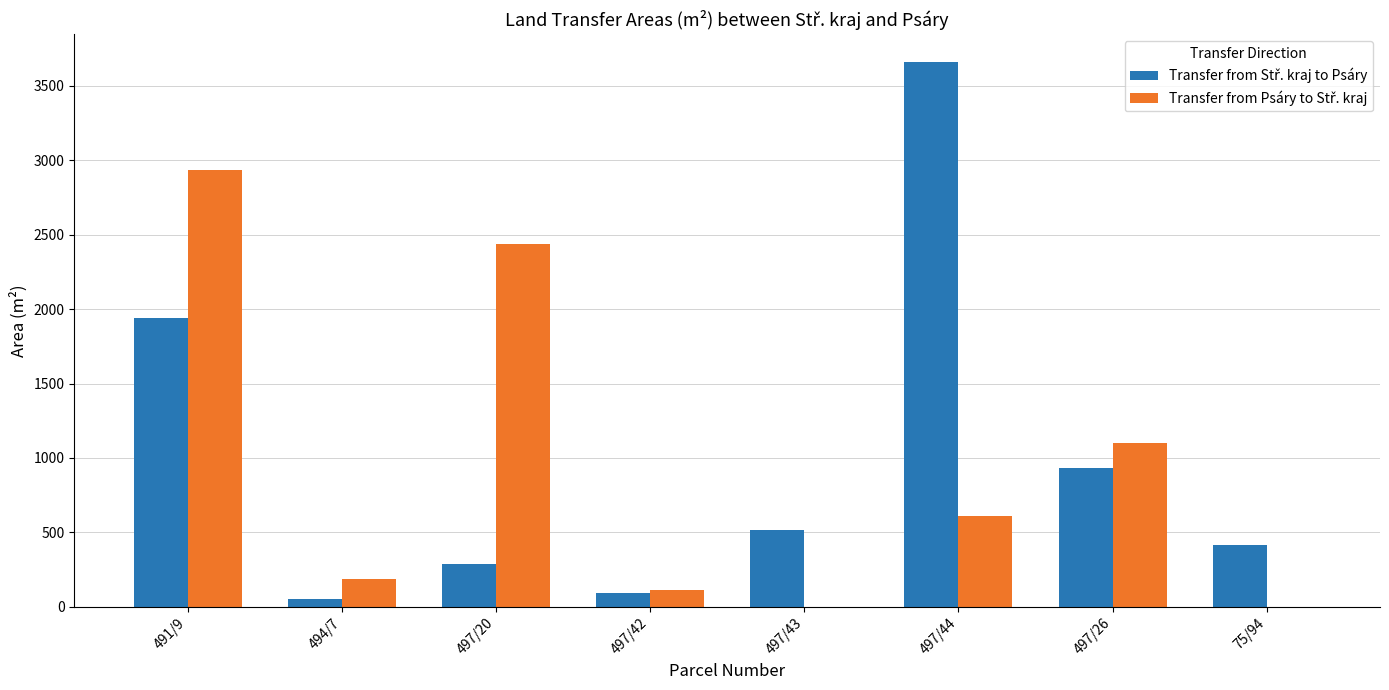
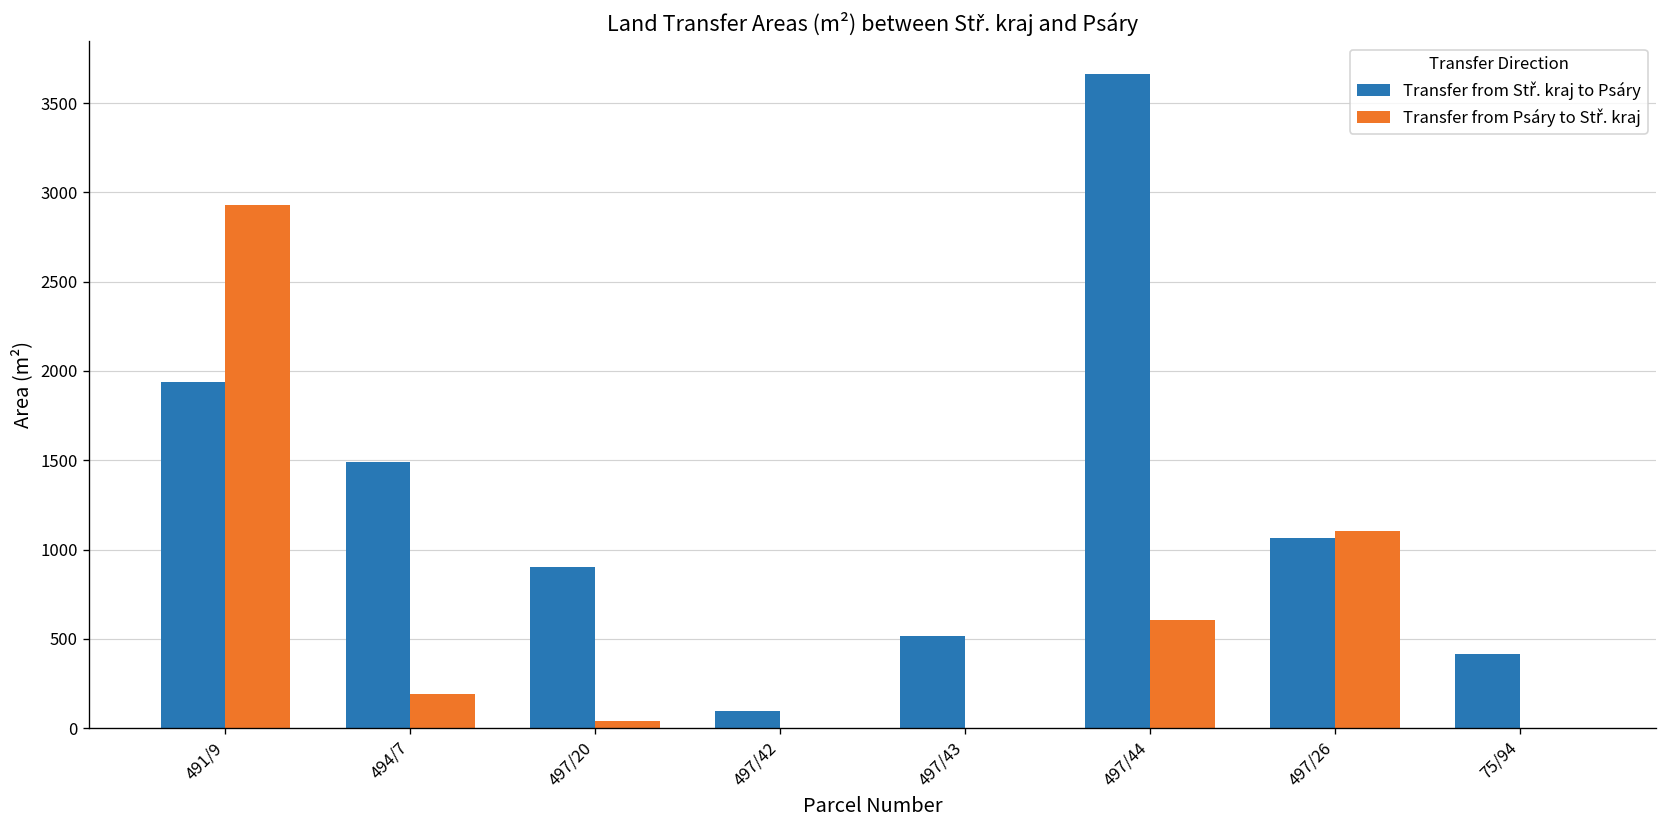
Transfer from Stř. kraj to Psáry, 494/7: 50 -> 1490
Transfer from Stř. kraj to Psáry, 497/20: 290 -> 900
Transfer from Psáry to Stř. kraj, 497/20: 2440 -> 40
Transfer from Psáry to Stř. kraj, 497/42: 110 -> 0
Transfer from Stř. kraj to Psáry, 497/26: 930 -> 1060
